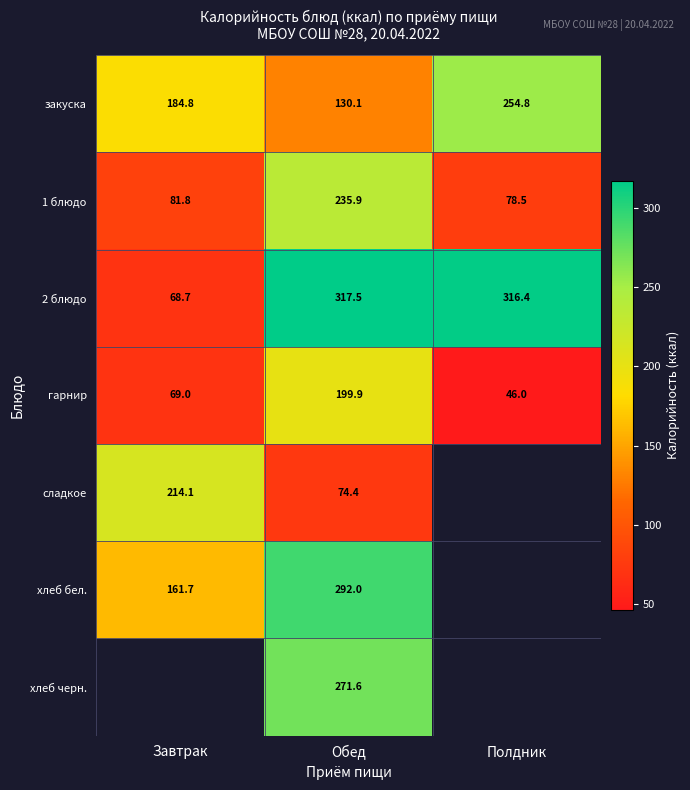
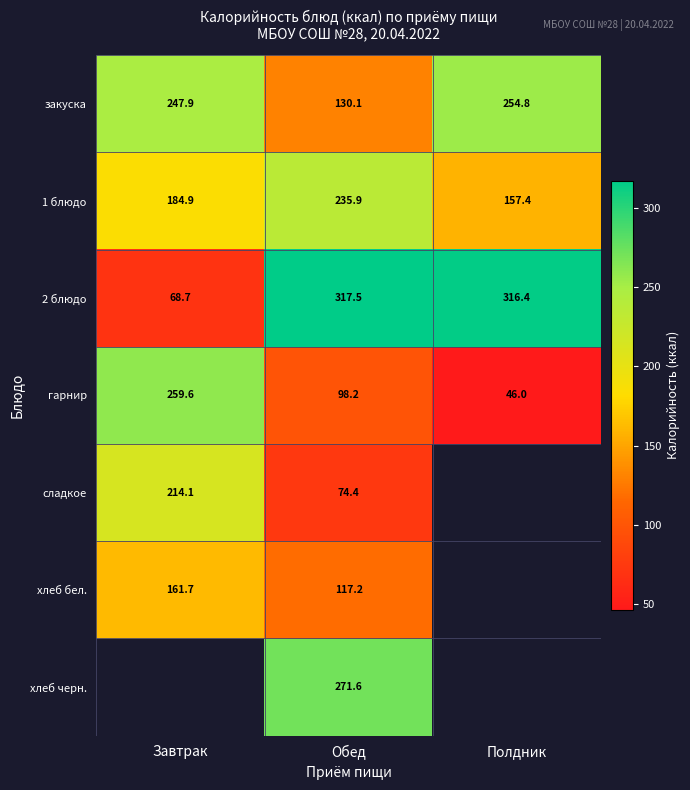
закуска, Завтрак: 184.8 -> 247.9
1 блюдо, Завтрак: 81.8 -> 184.9
1 блюдо, Полдник: 78.5 -> 157.4
гарнир, Завтрак: 69.0 -> 259.6
гарнир, Обед: 199.9 -> 98.2
хлеб бел., Обед: 292.0 -> 117.2
